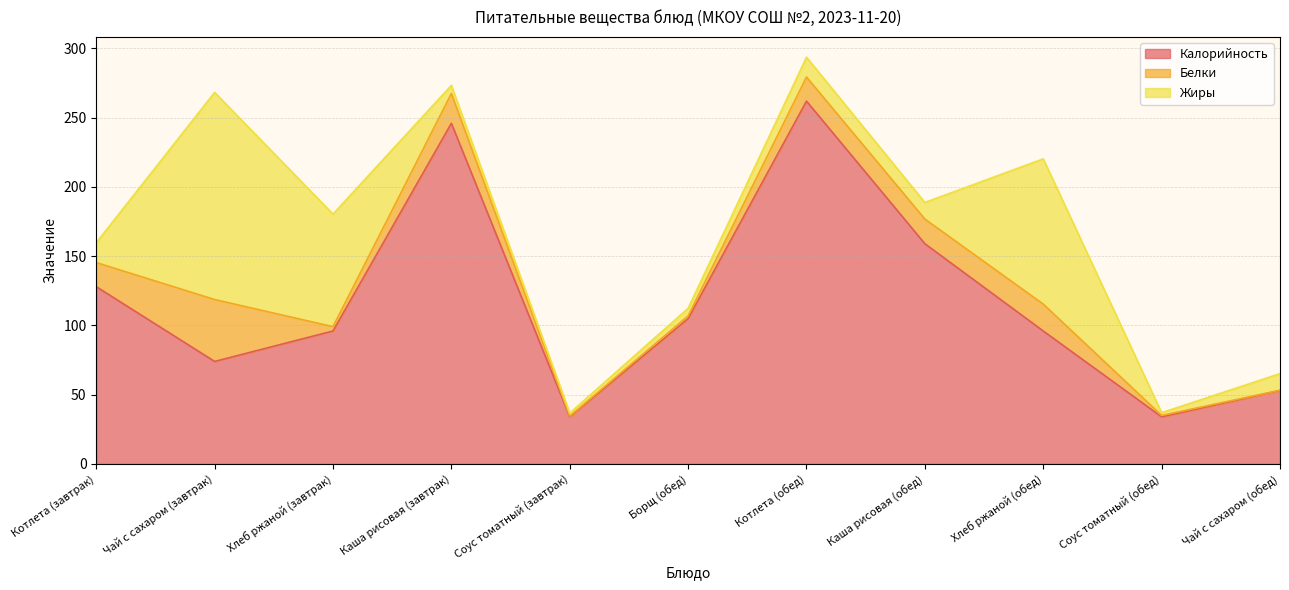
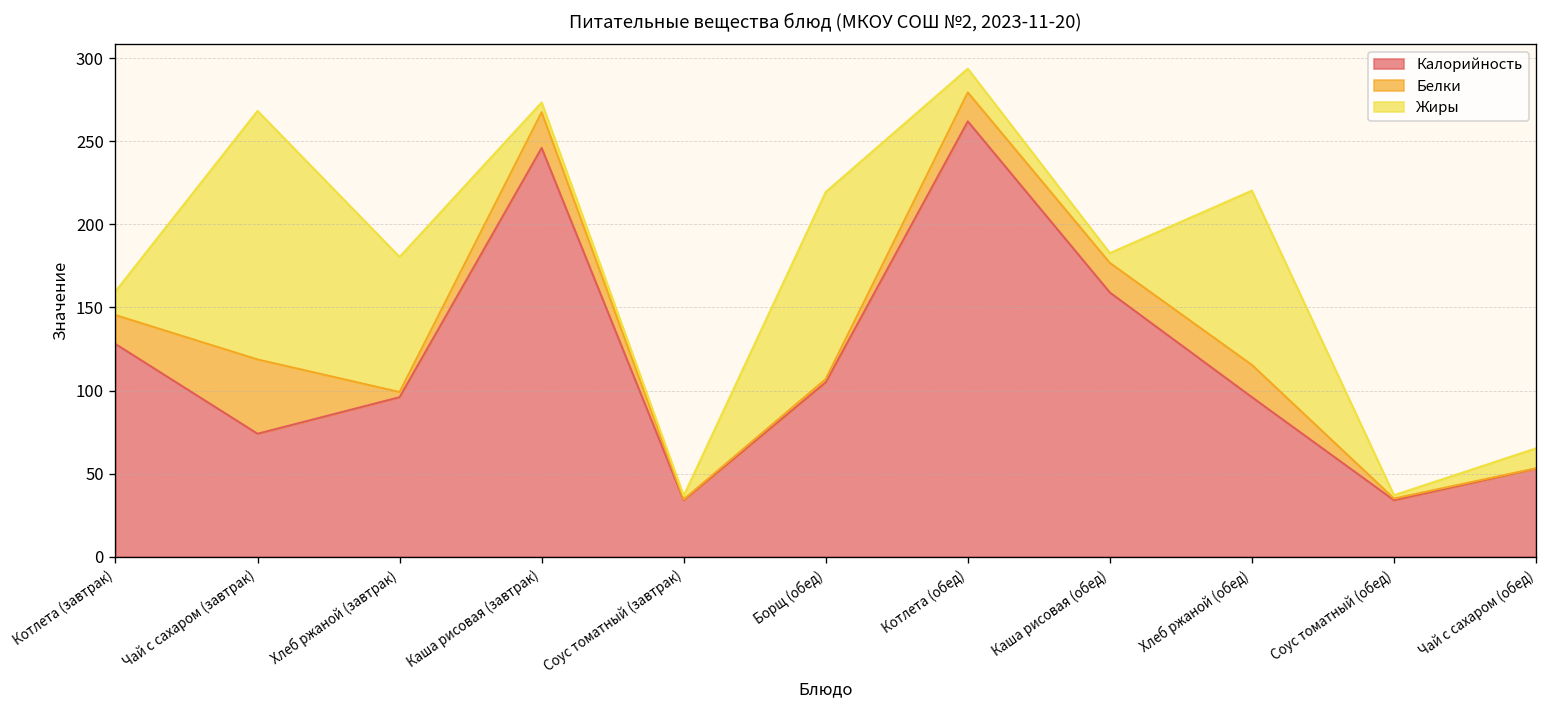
Жиры, Борщ (обед): 6 -> 113
Жиры, Каша рисовая (обед): 12 -> 6
